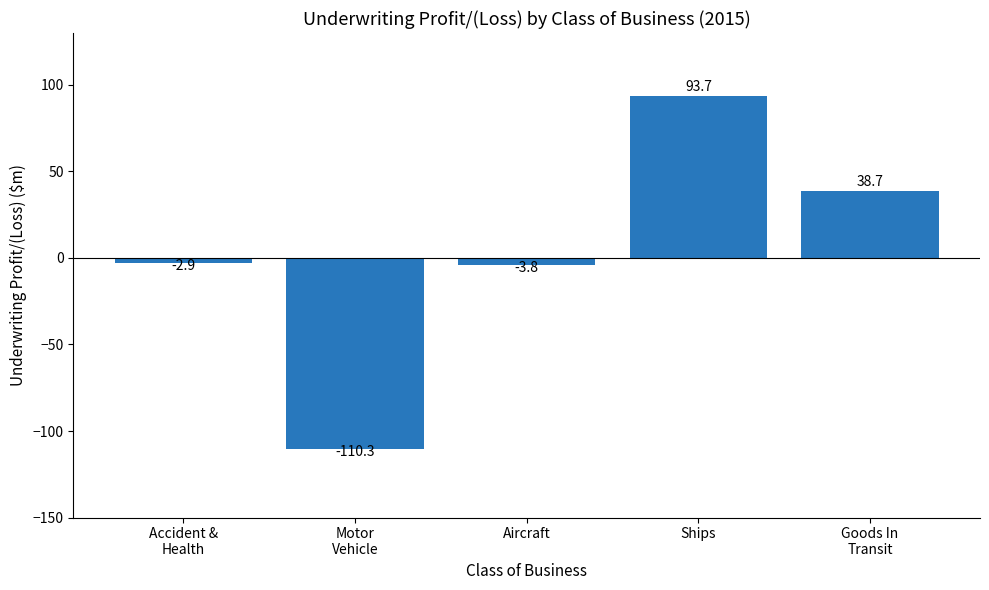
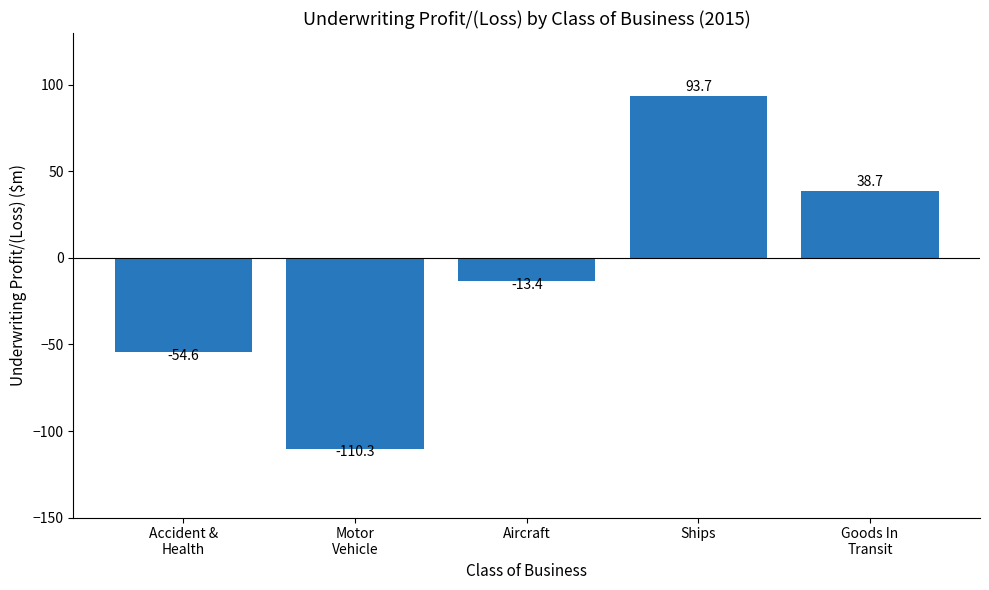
Accident & Health: -2.9 -> -54.6
Aircraft: -3.8 -> -13.4
